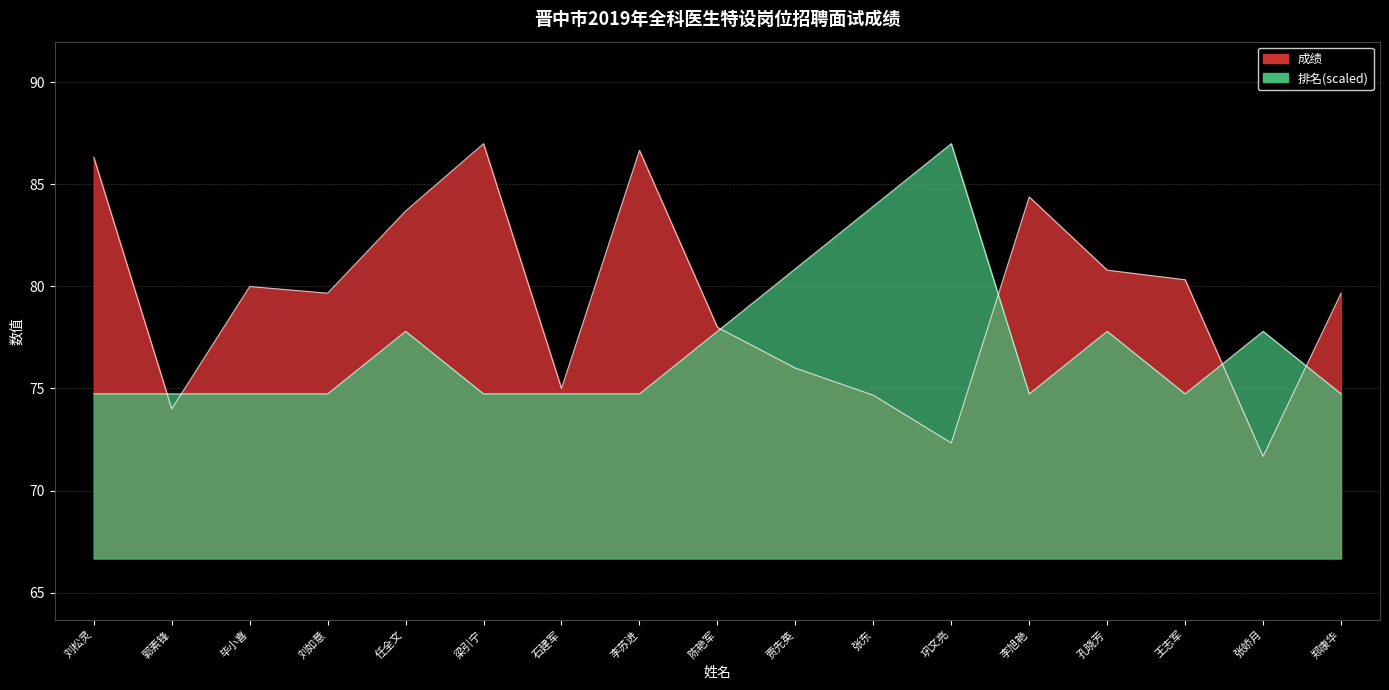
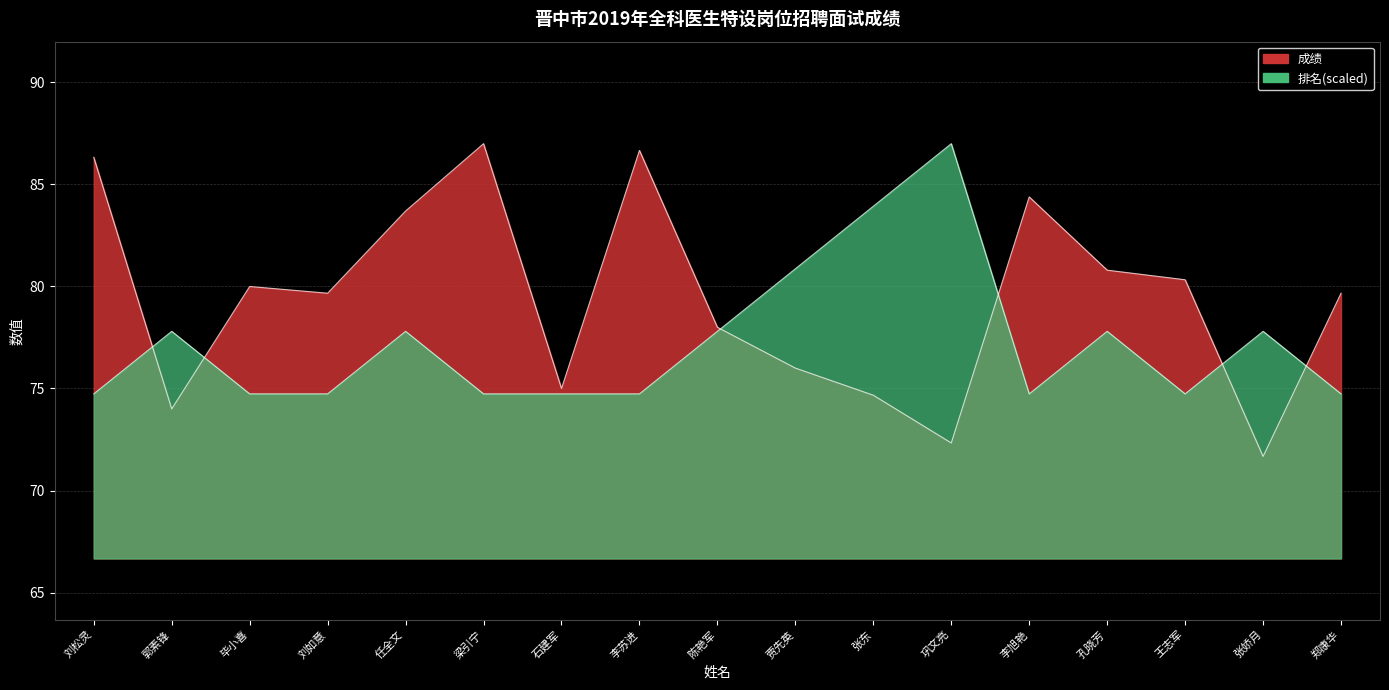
排名(scaled), 郭素锋: 74.7 -> 77.8
